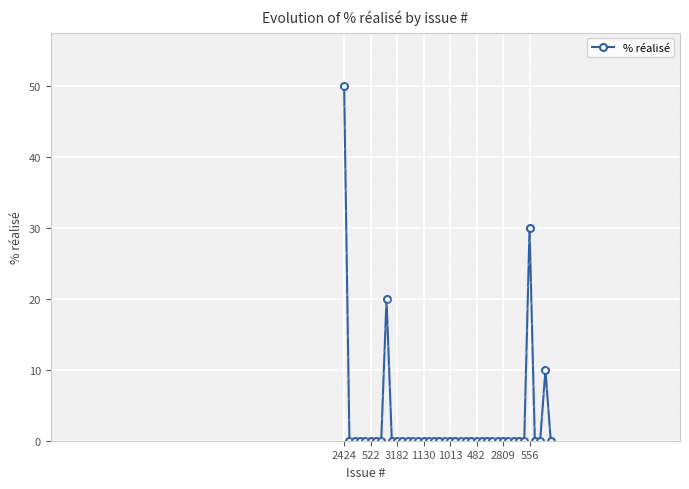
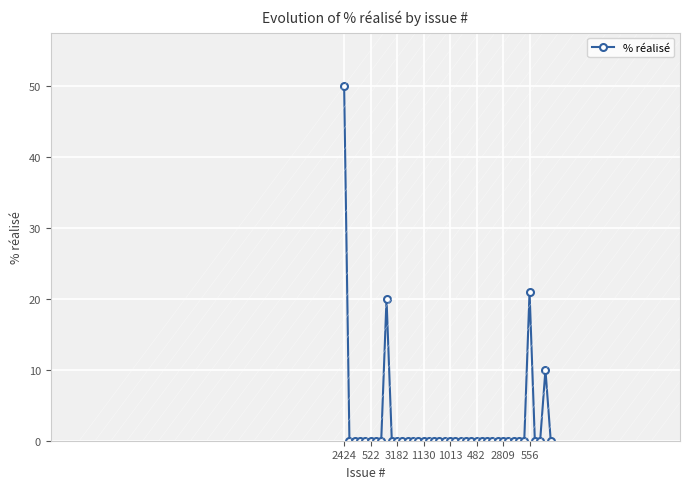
556: 30 -> 21
